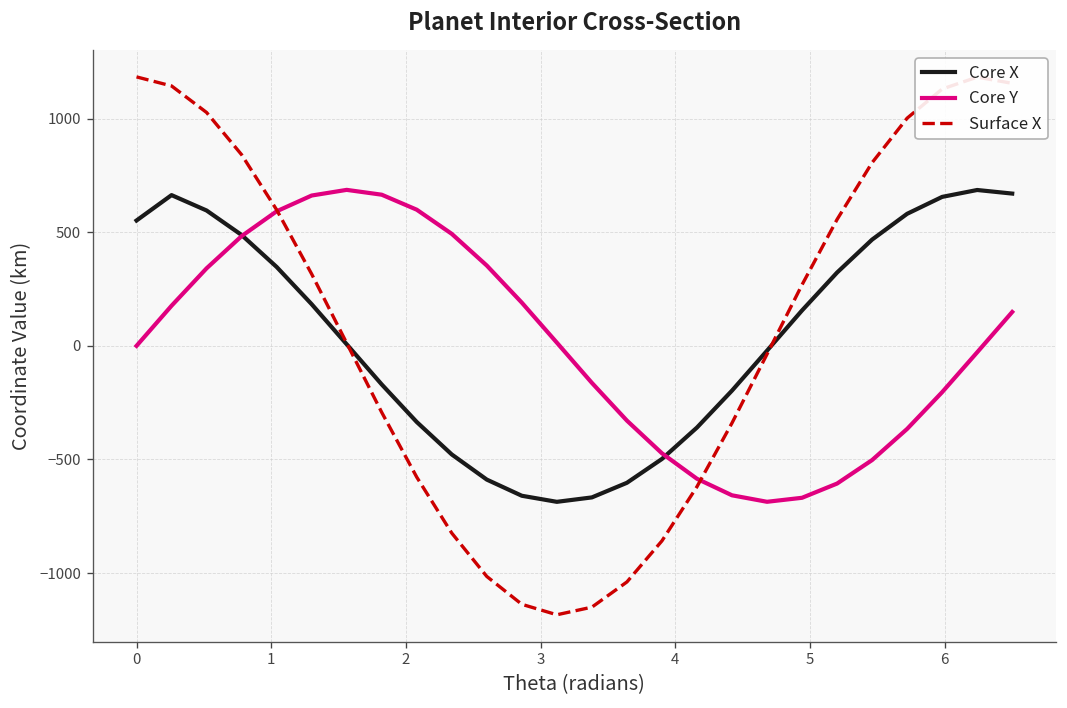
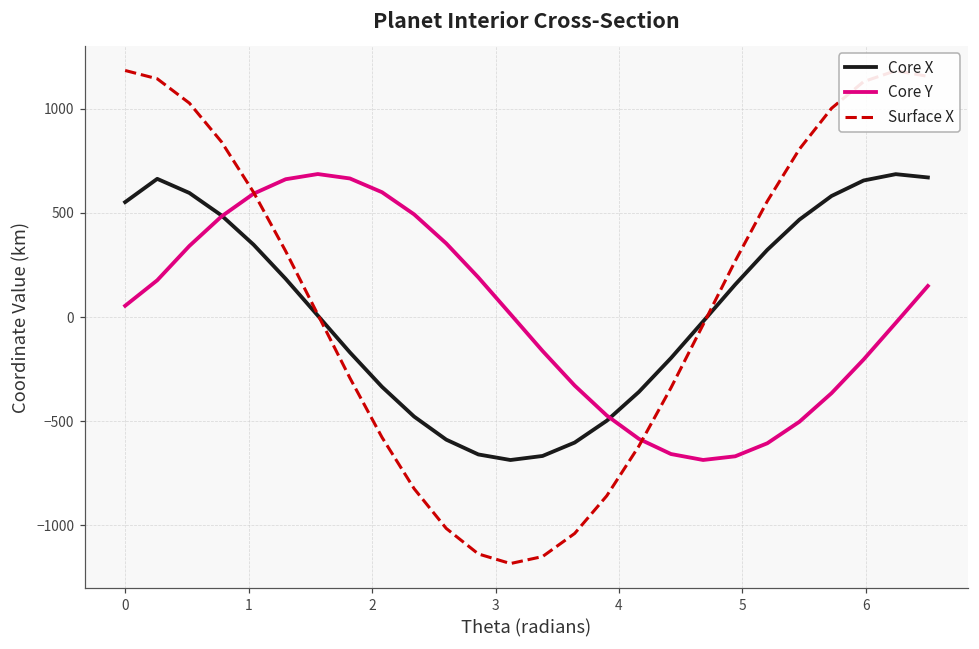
Core Y, 0: 0 -> 50
